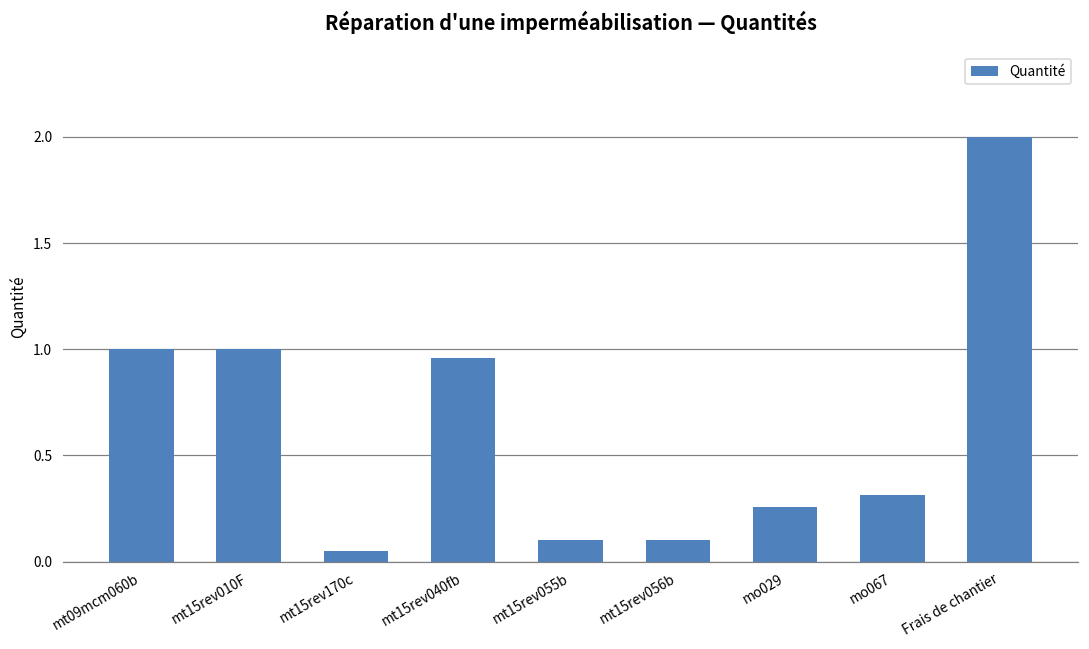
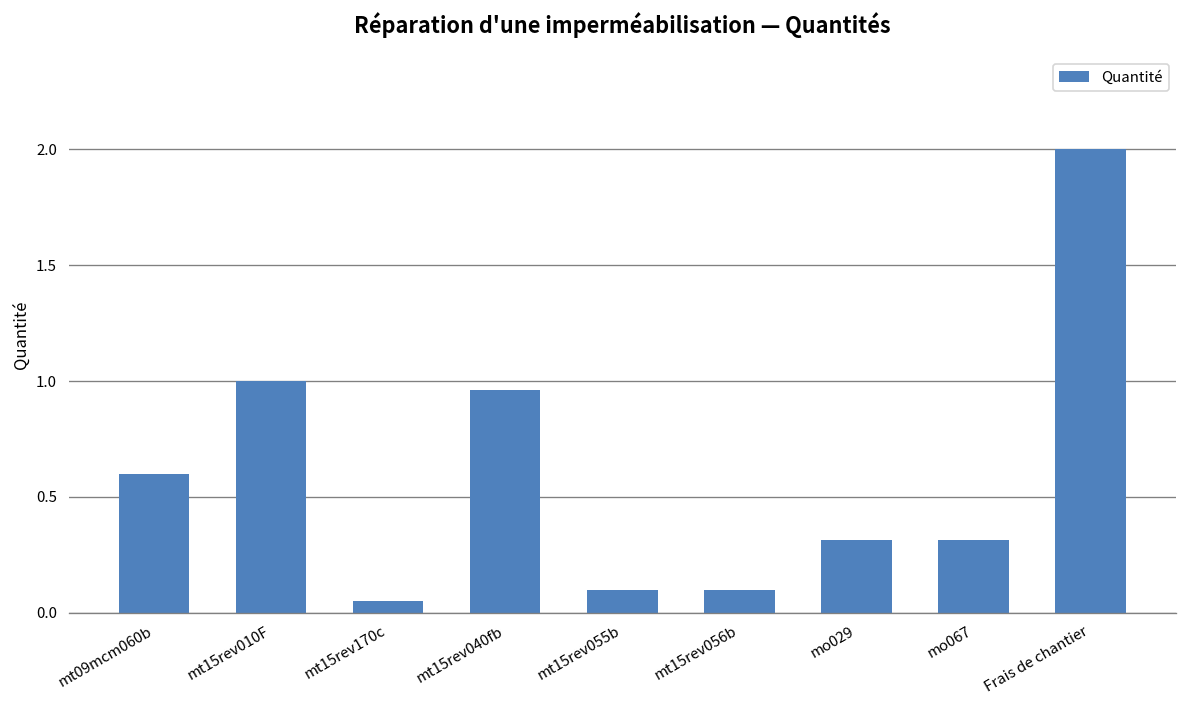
mt09mcm060b: 1.0 -> 0.6
mo029: 0.26 -> 0.32
